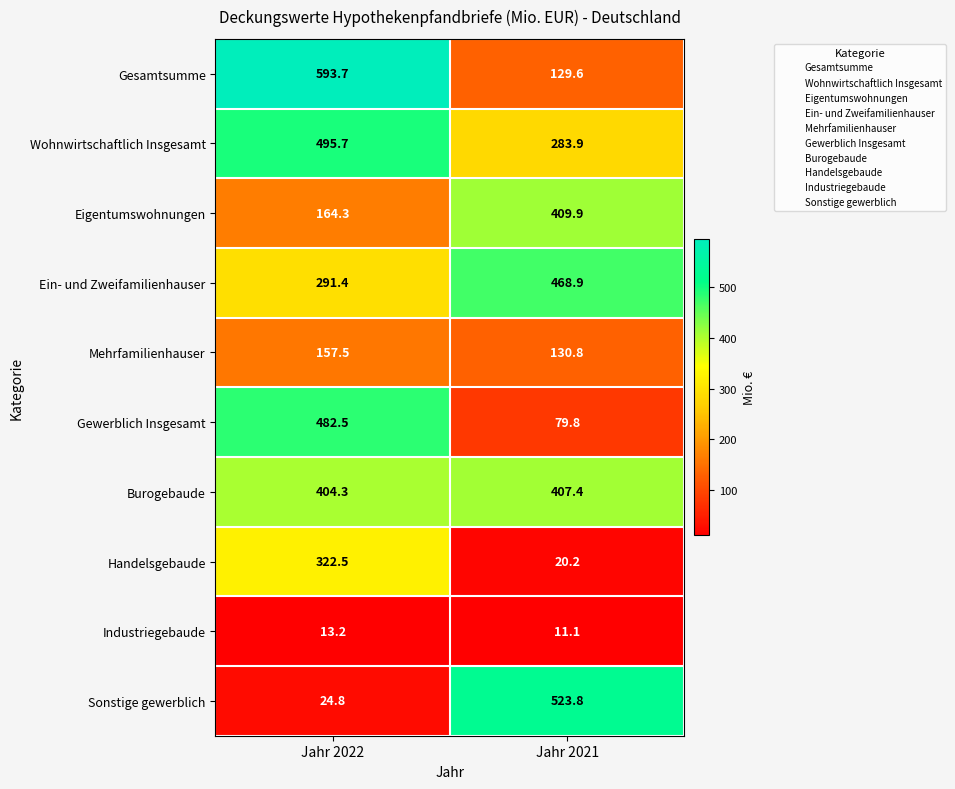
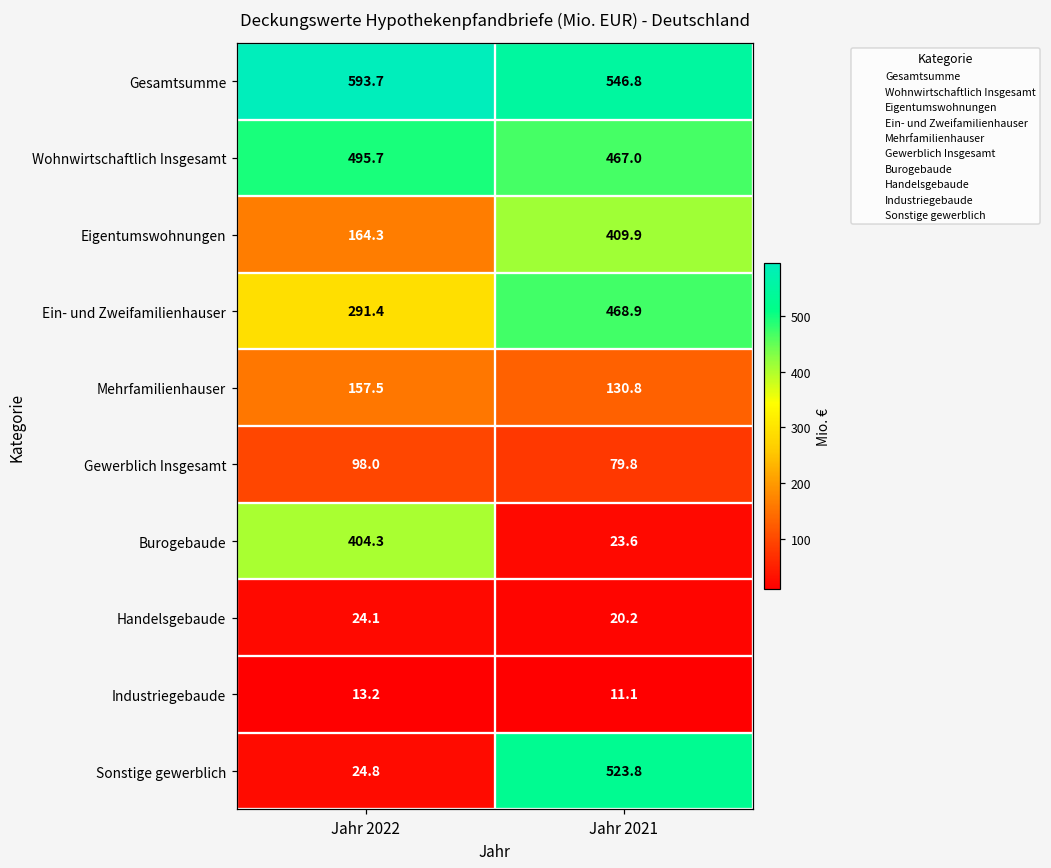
Gesamtsumme, Jahr 2021: 129.6 -> 546.8
Wohnwirtschaftlich Insgesamt, Jahr 2021: 283.9 -> 467.0
Gewerblich Insgesamt, Jahr 2022: 482.5 -> 98.0
Burogebaude, Jahr 2021: 407.4 -> 23.6
Handelsgebaude, Jahr 2022: 322.5 -> 24.1
